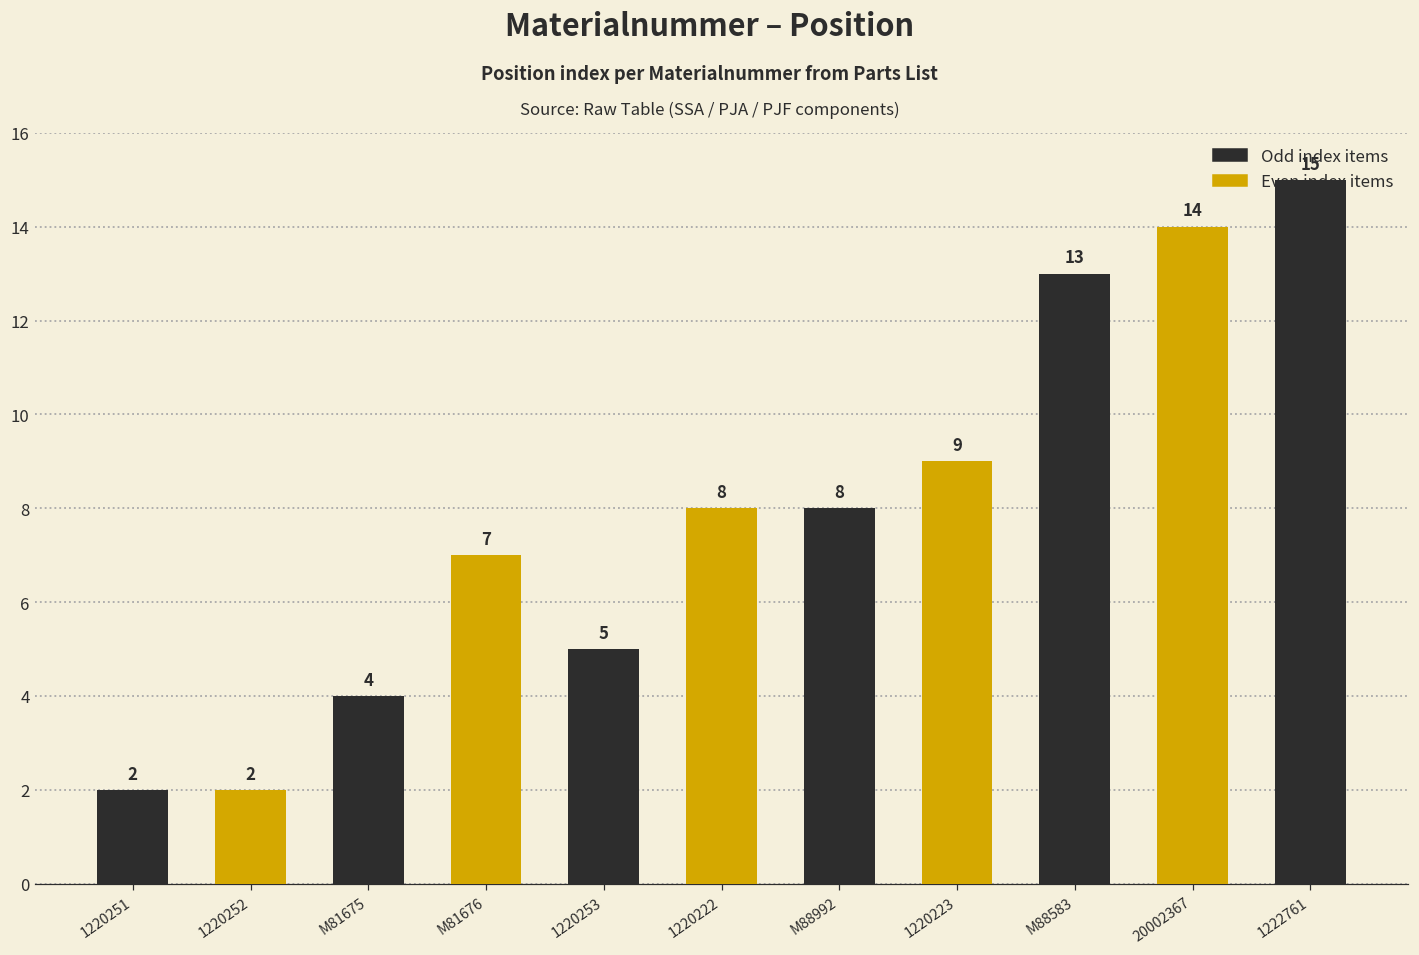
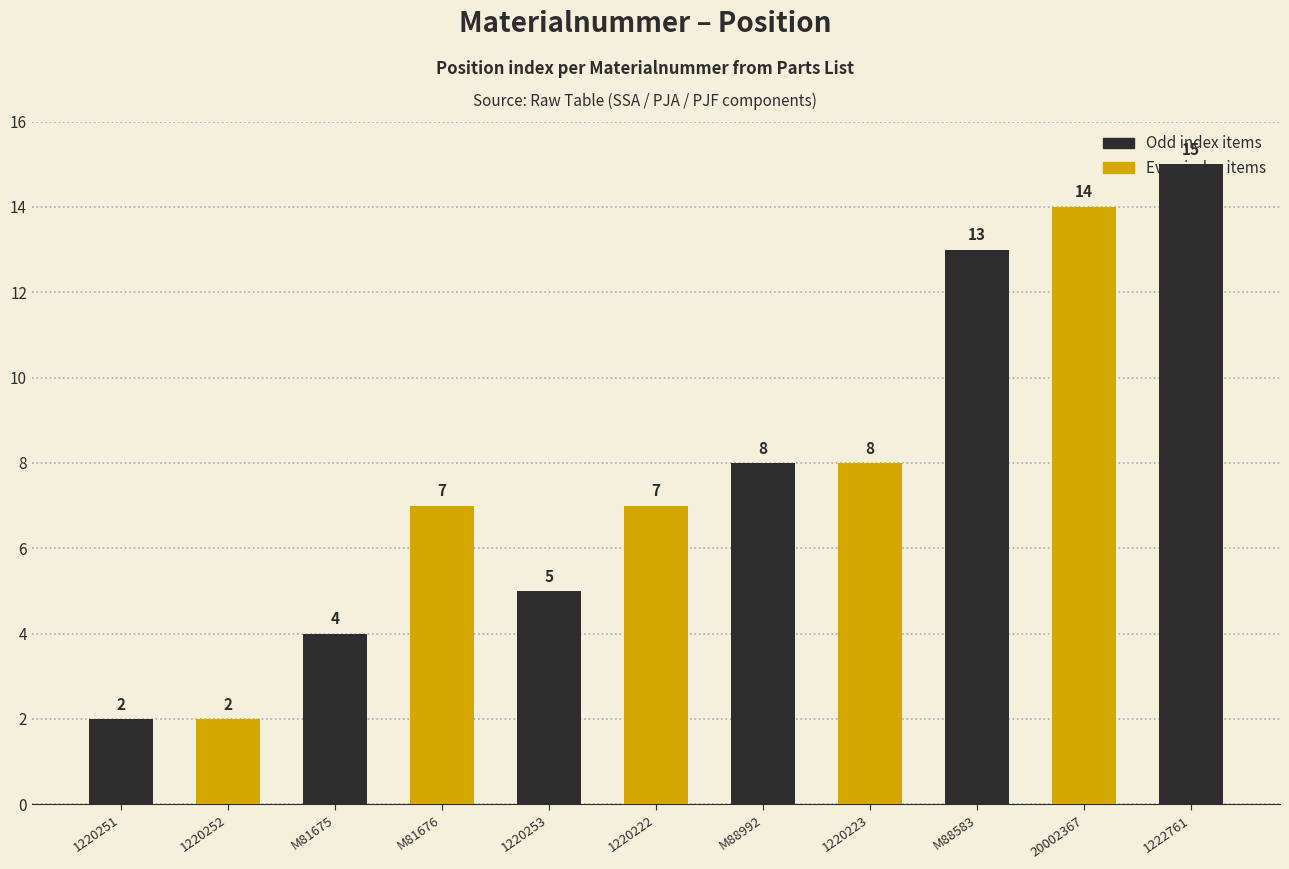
1220222: 8 -> 7
1220223: 9 -> 8
